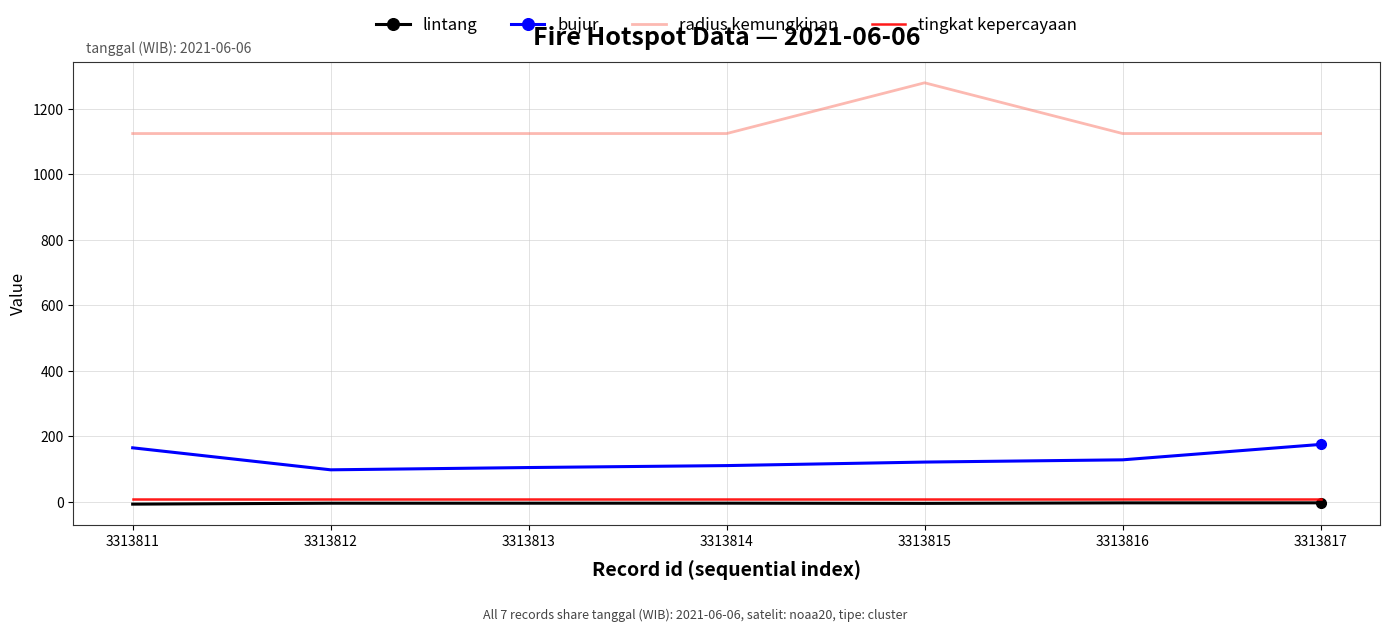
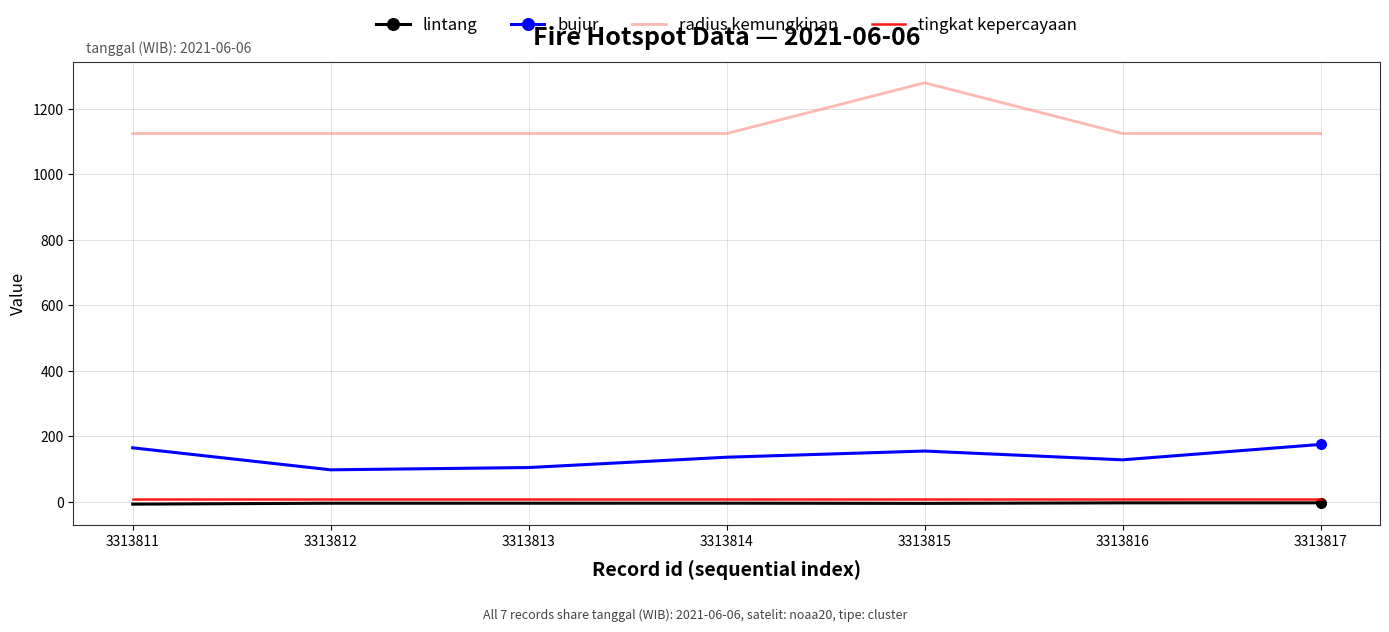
bujur, 3313814: 110 -> 140
bujur, 3313815: 120 -> 160
